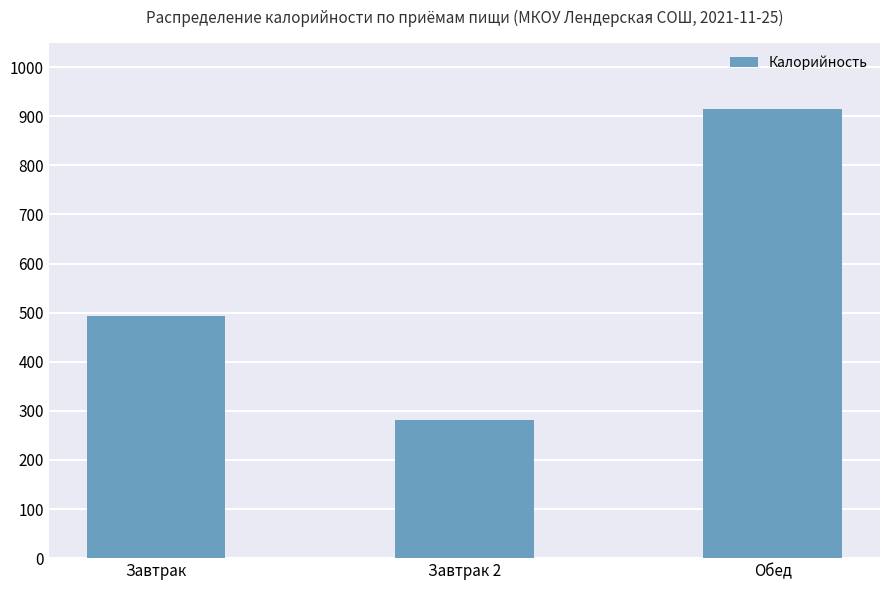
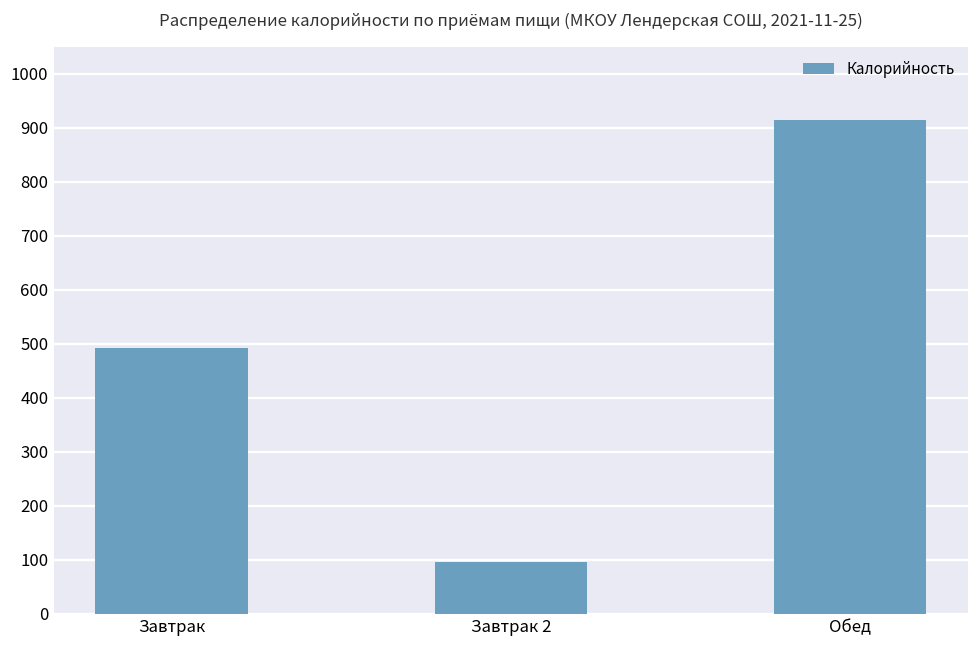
Завтрак 2: 280 -> 100
